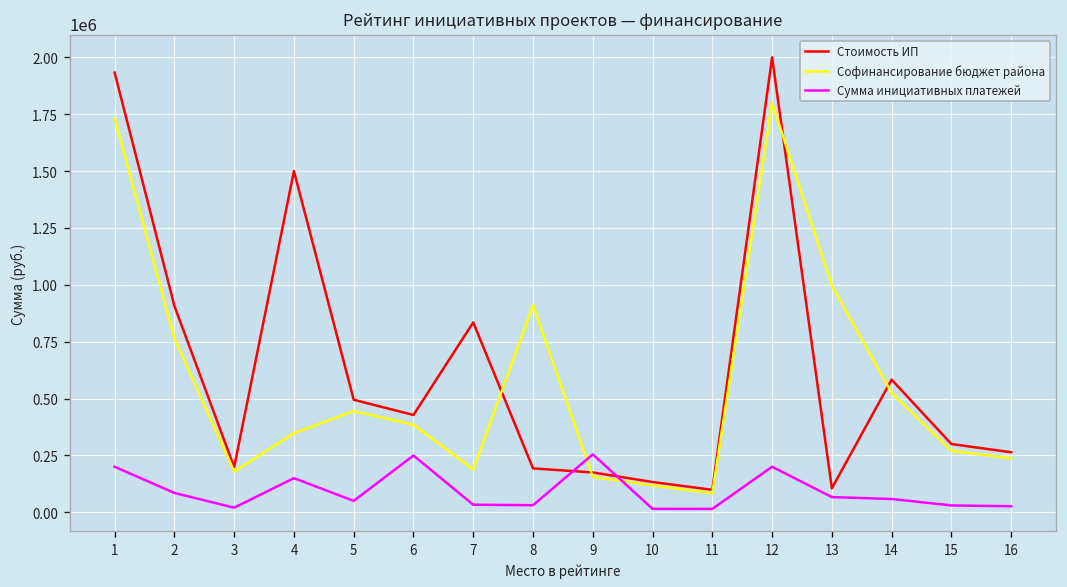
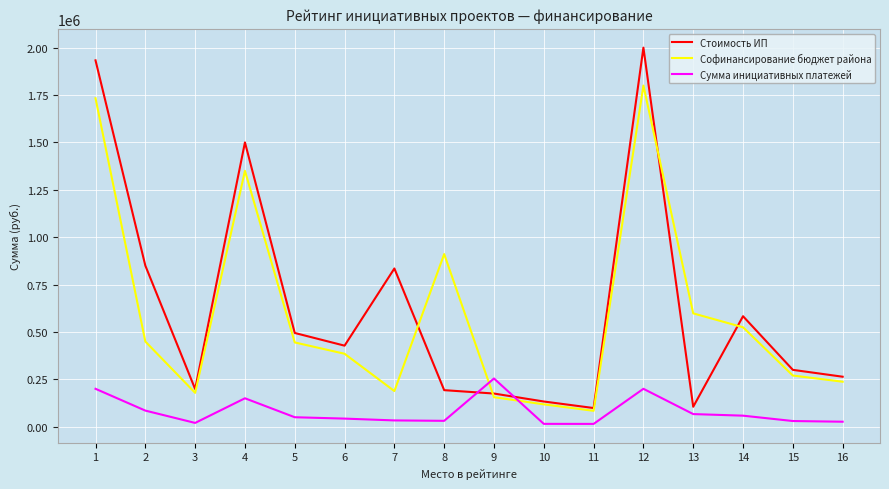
Стоимость ИП, 2: 910000 -> 850000
Софинансирование бюджет района, 2: 770000 -> 450000
Софинансирование бюджет района, 4: 350000 -> 1350000
Сумма инициативных платежей, 6: 250000 -> 40000
Софинансирование бюджет района, 13: 1000000 -> 600000
